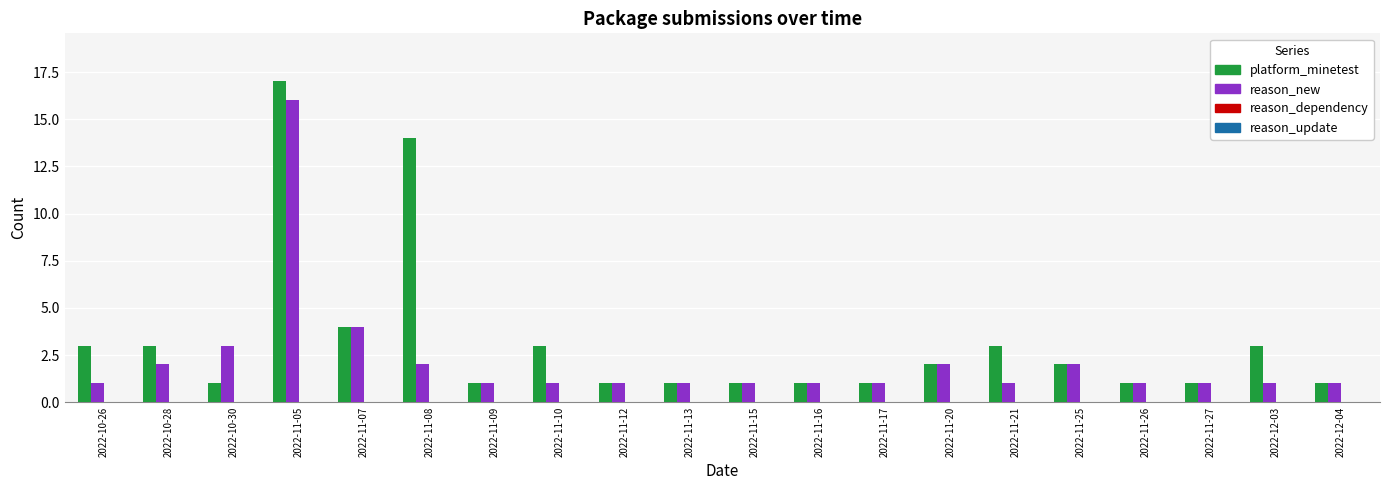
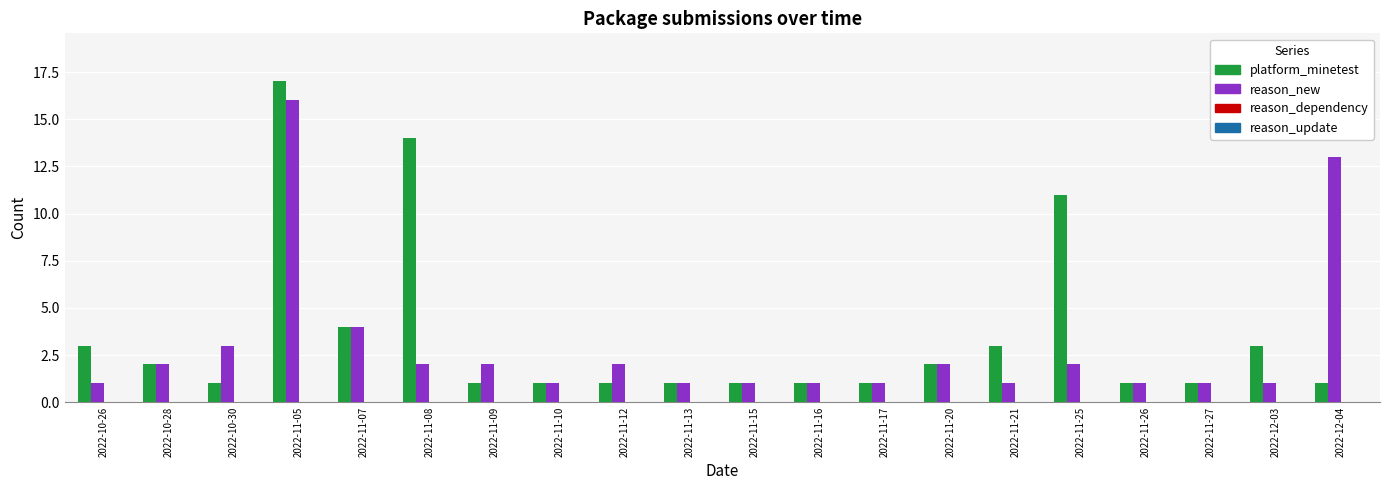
platform_minetest, 2022-10-28: 3 -> 2
reason_new, 2022-11-09: 1 -> 2
platform_minetest, 2022-11-10: 3 -> 1
reason_new, 2022-11-12: 1 -> 2
platform_minetest, 2022-11-25: 2 -> 11
reason_new, 2022-12-04: 1 -> 13
